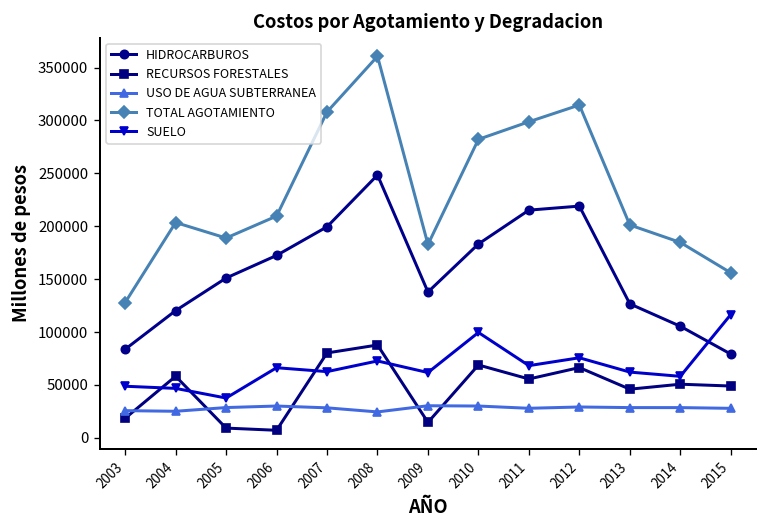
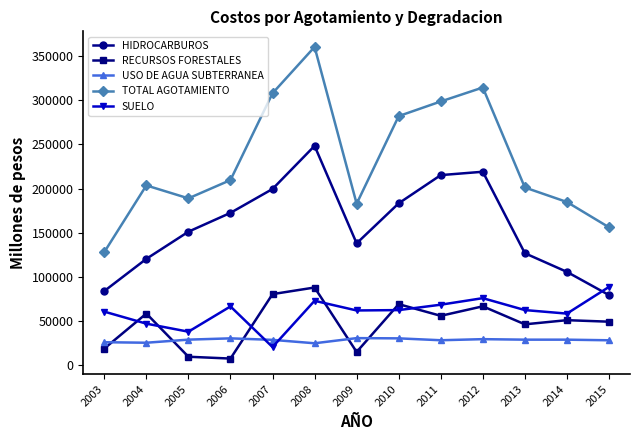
SUELO, 2003: 50000 -> 60000
SUELO, 2007: 60000 -> 20000
SUELO, 2010: 100000 -> 60000
SUELO, 2015: 120000 -> 90000
